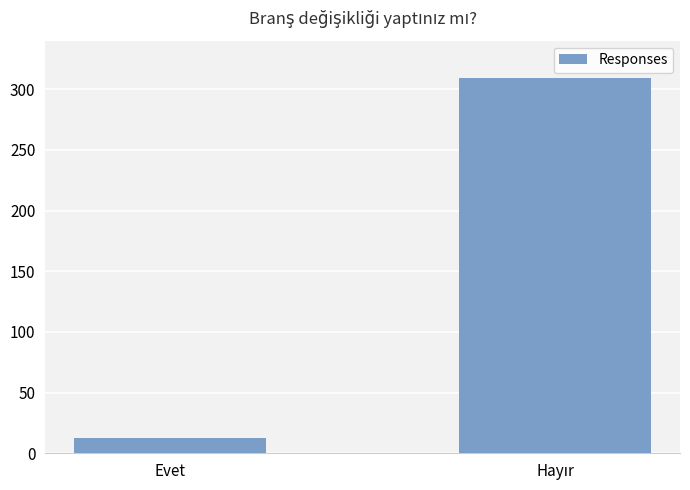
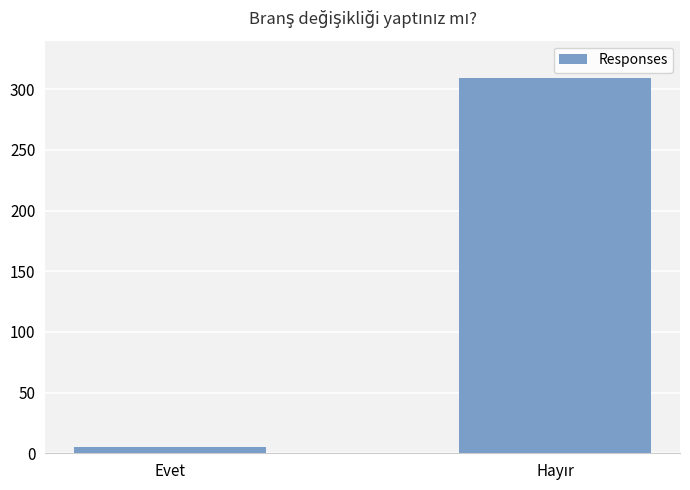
Evet: 13 -> 5
